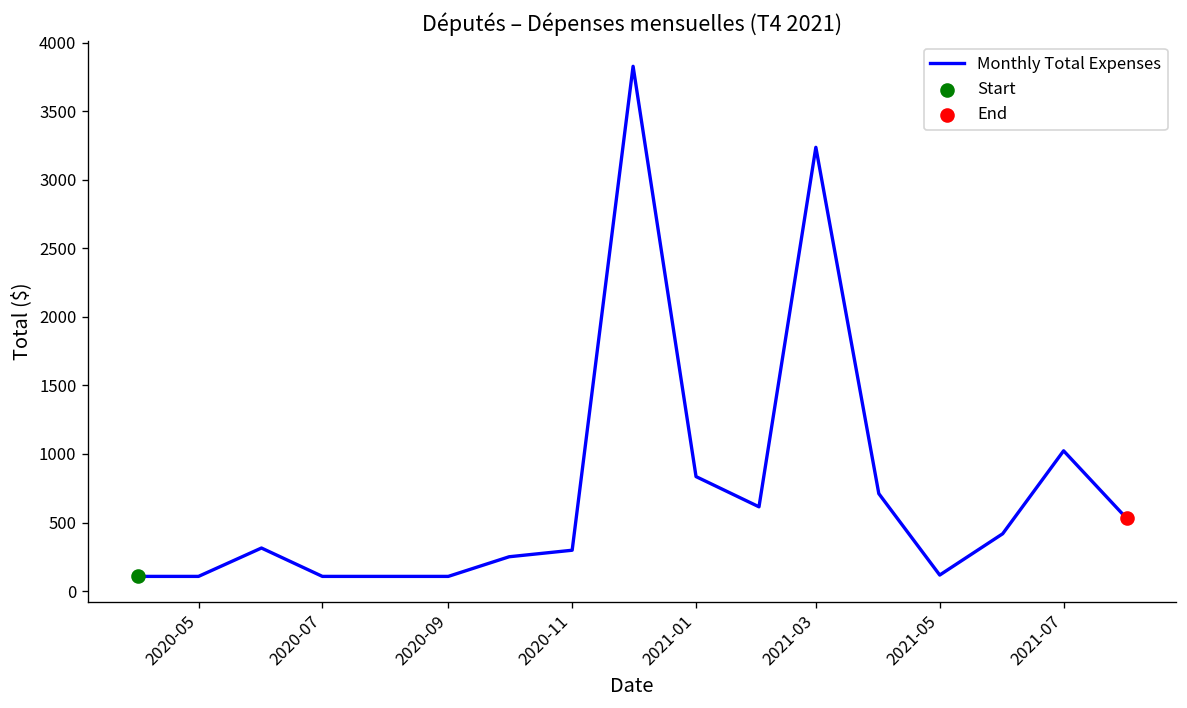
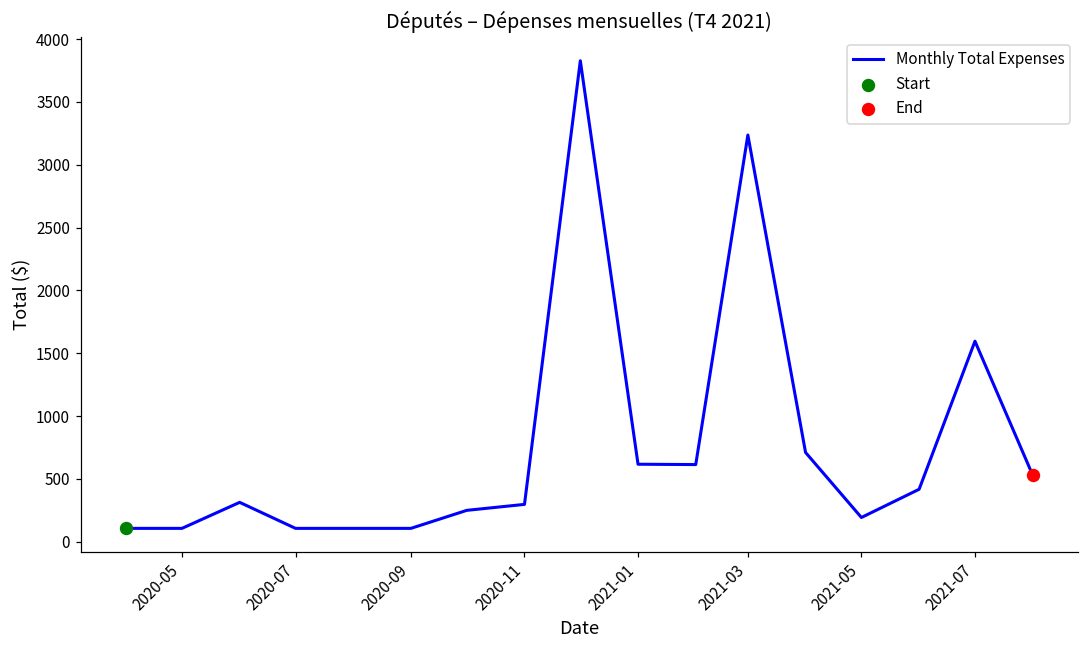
Monthly Total Expenses, 2021-01: 830 -> 620
Monthly Total Expenses, 2021-05: 120 -> 190
Monthly Total Expenses, 2021-07: 1020 -> 1600
